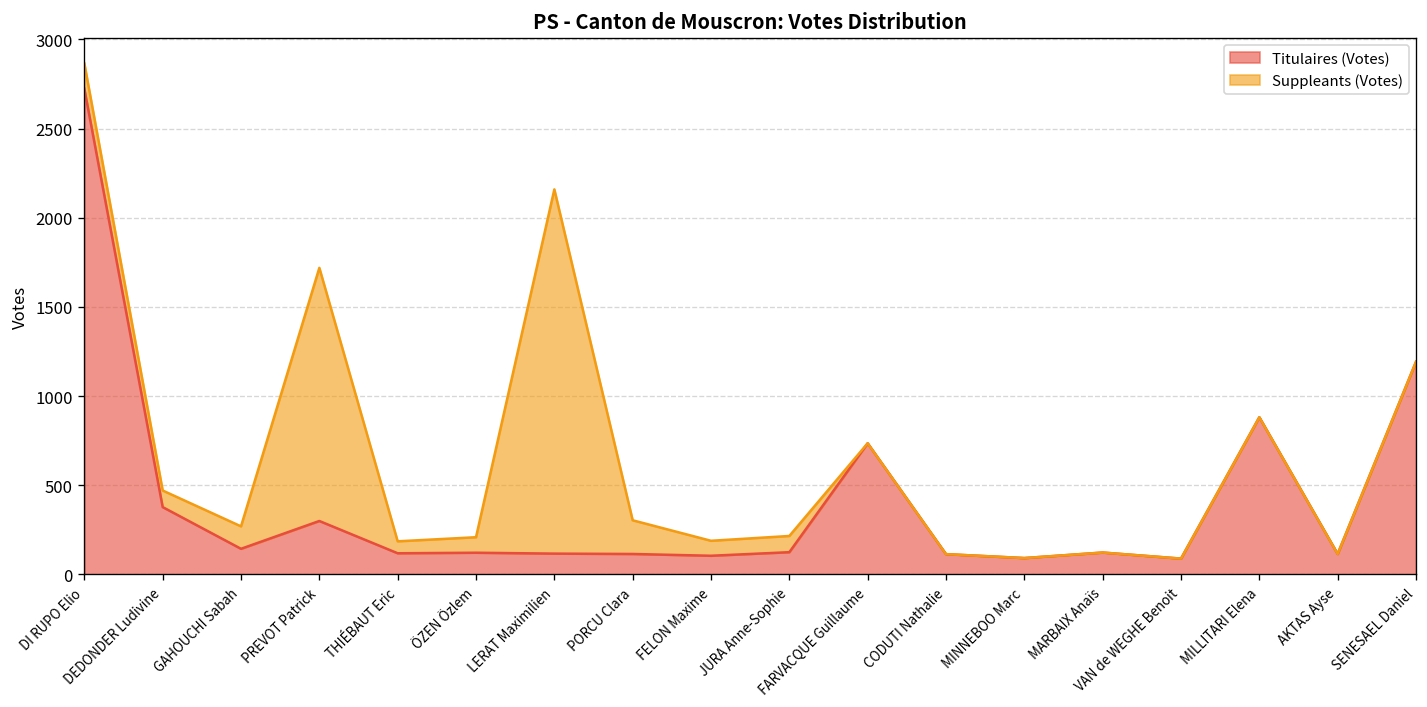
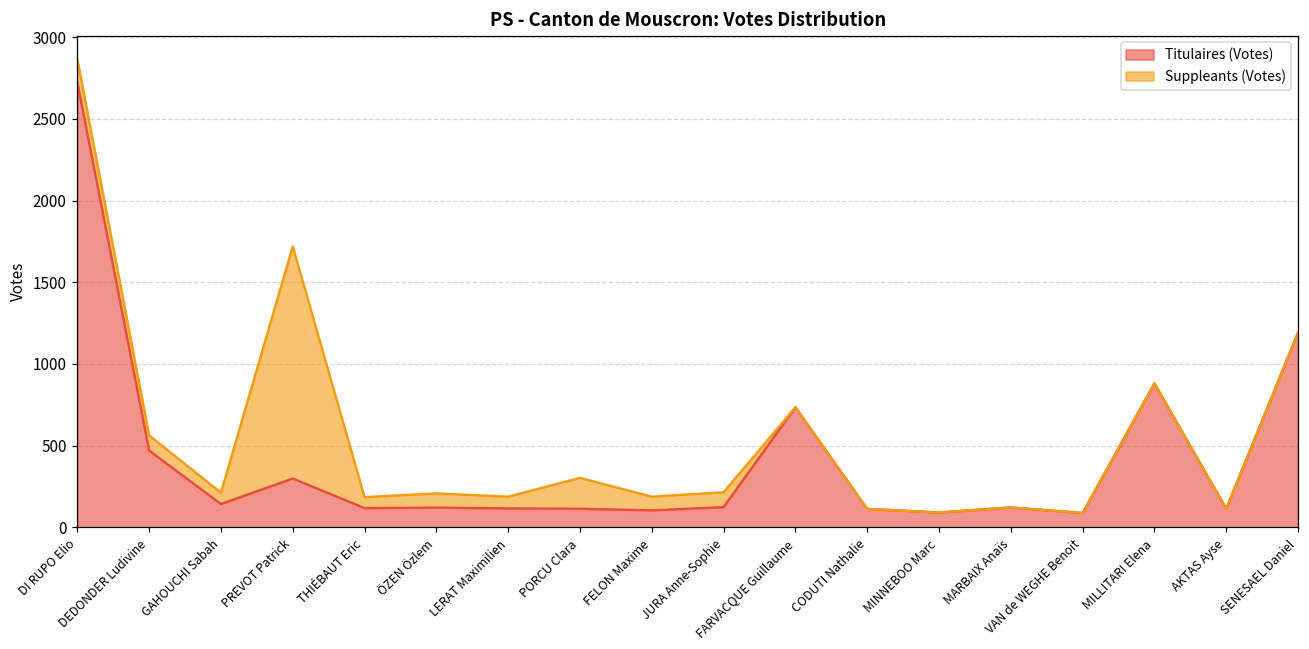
Titulaires (Votes), DEDONDER Ludivine: 380 -> 470
Suppleants (Votes), GAHOUCHI Sabah: 130 -> 70
Suppleants (Votes), LERAT Maximilien: 2040 -> 70
